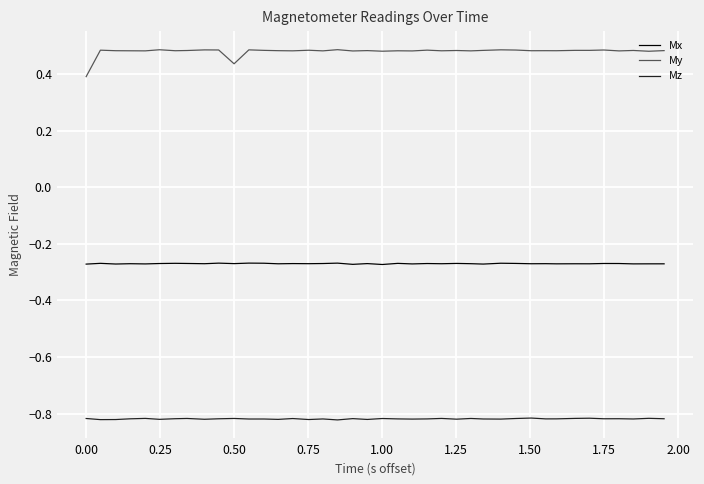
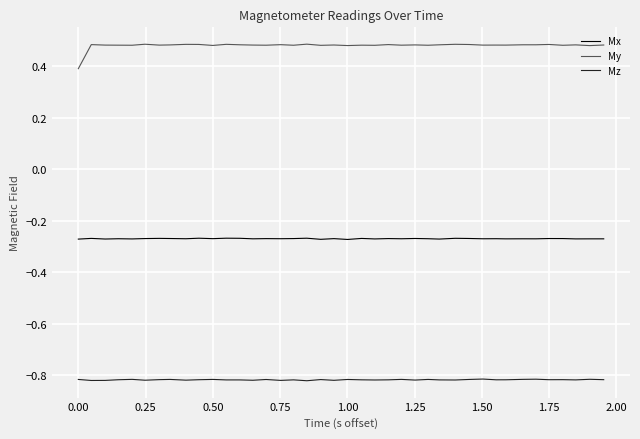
My, 0.50: 0.44 -> 0.48
